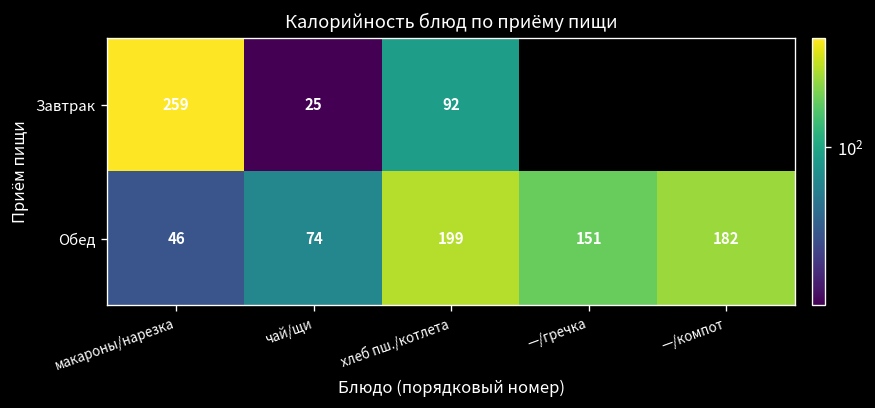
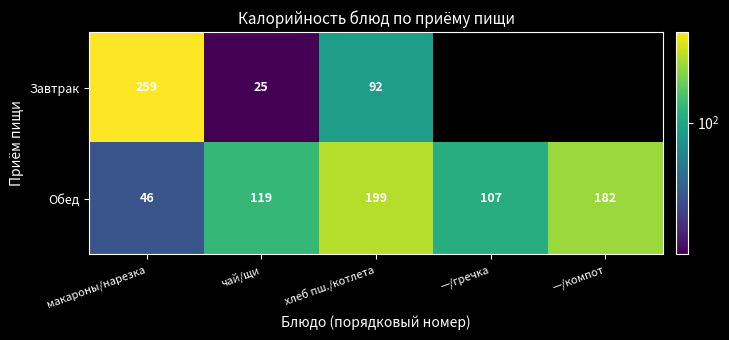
Обед, чай/щи: 74 -> 119
Обед, —/гречка: 151 -> 107
